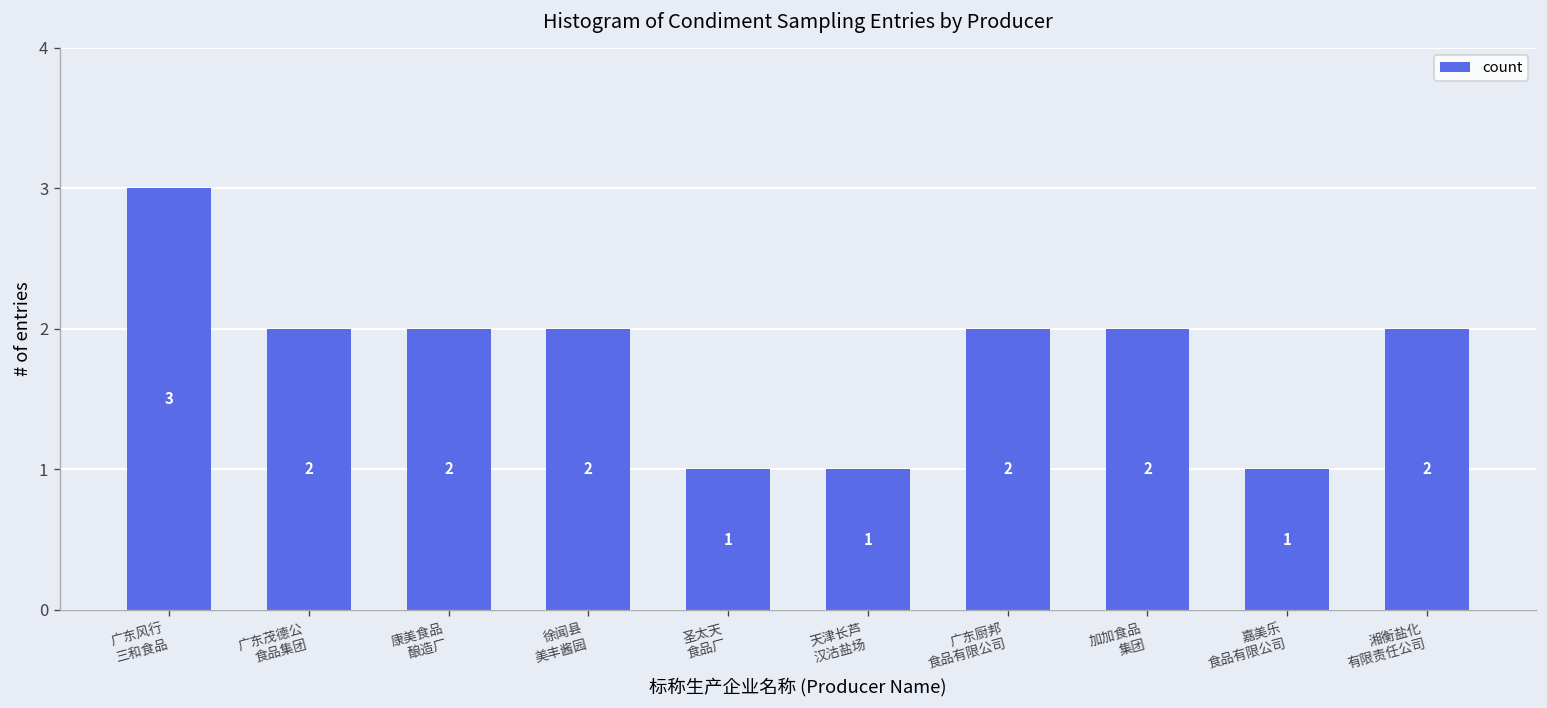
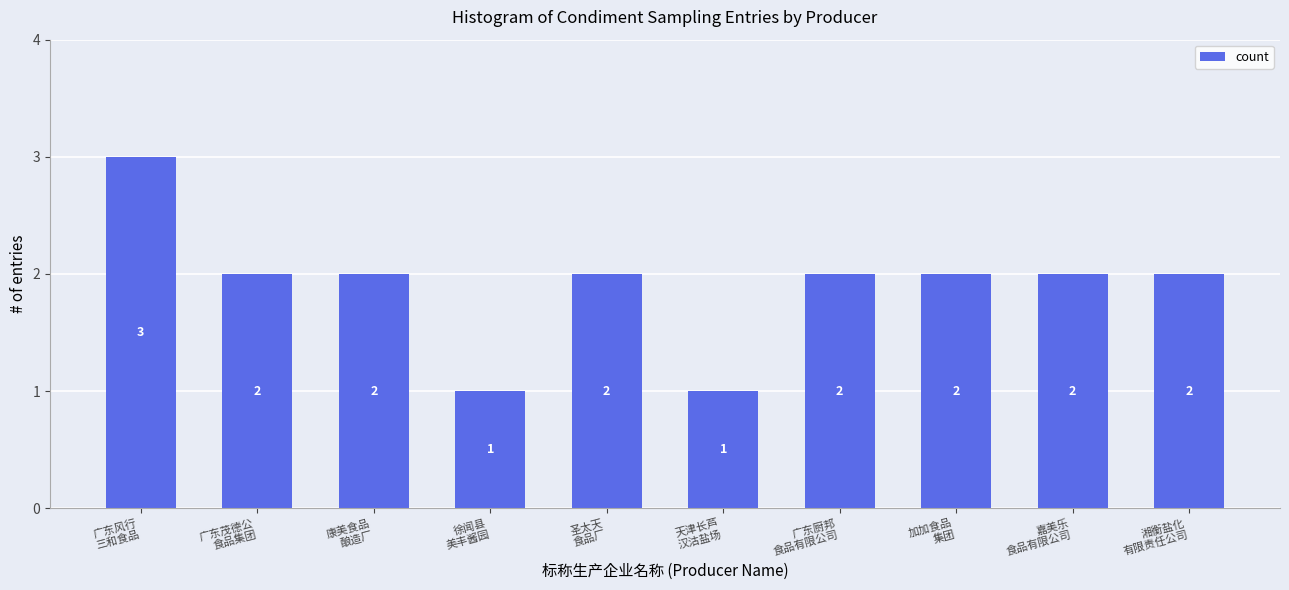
徐闻县 美丰酱园: 2 -> 1
圣太天 食品厂: 1 -> 2
嘉美乐 食品有限公司: 1 -> 2
